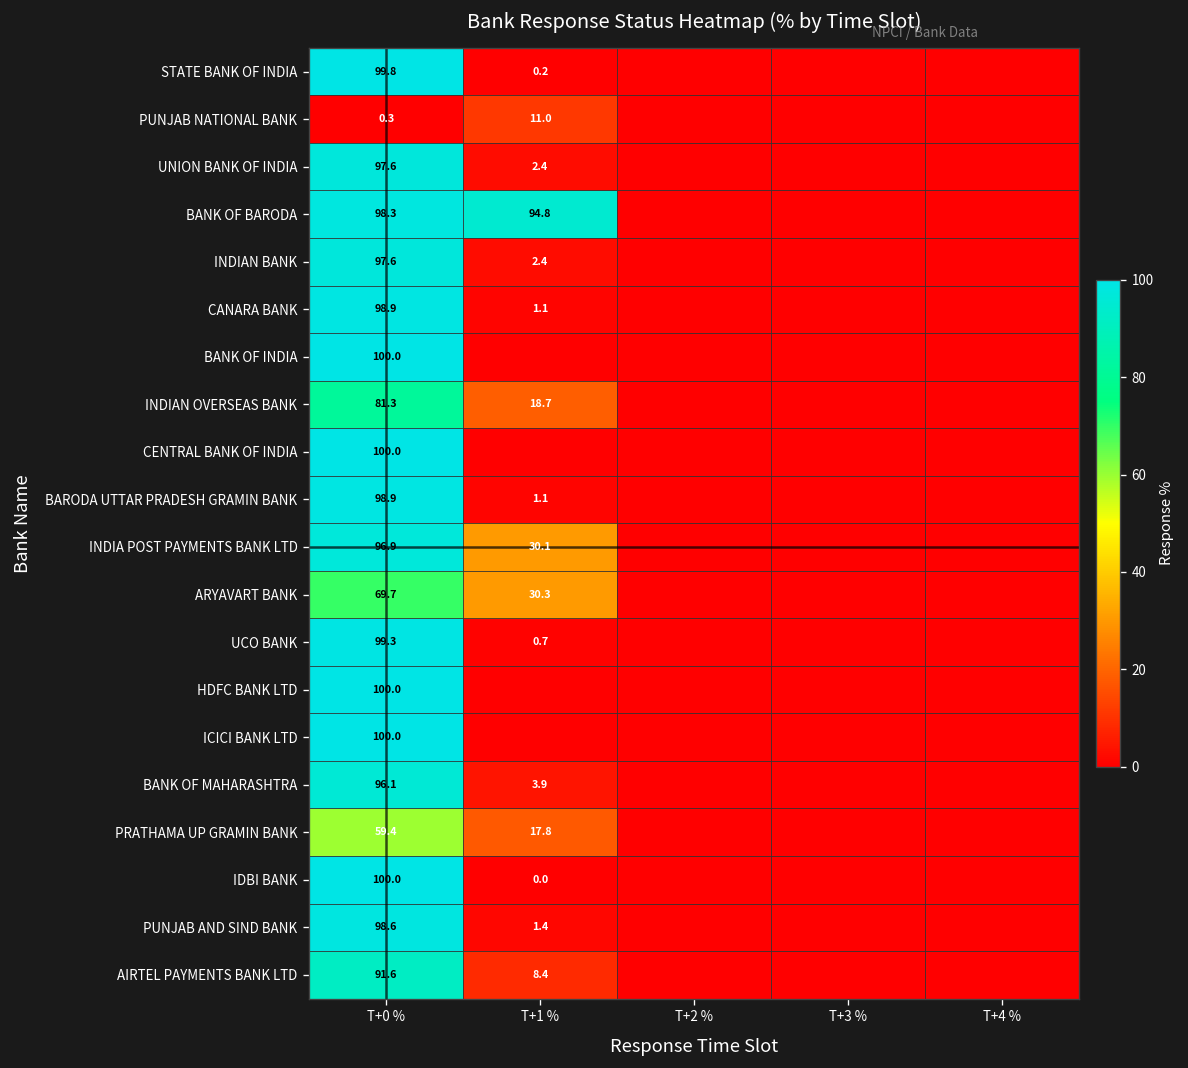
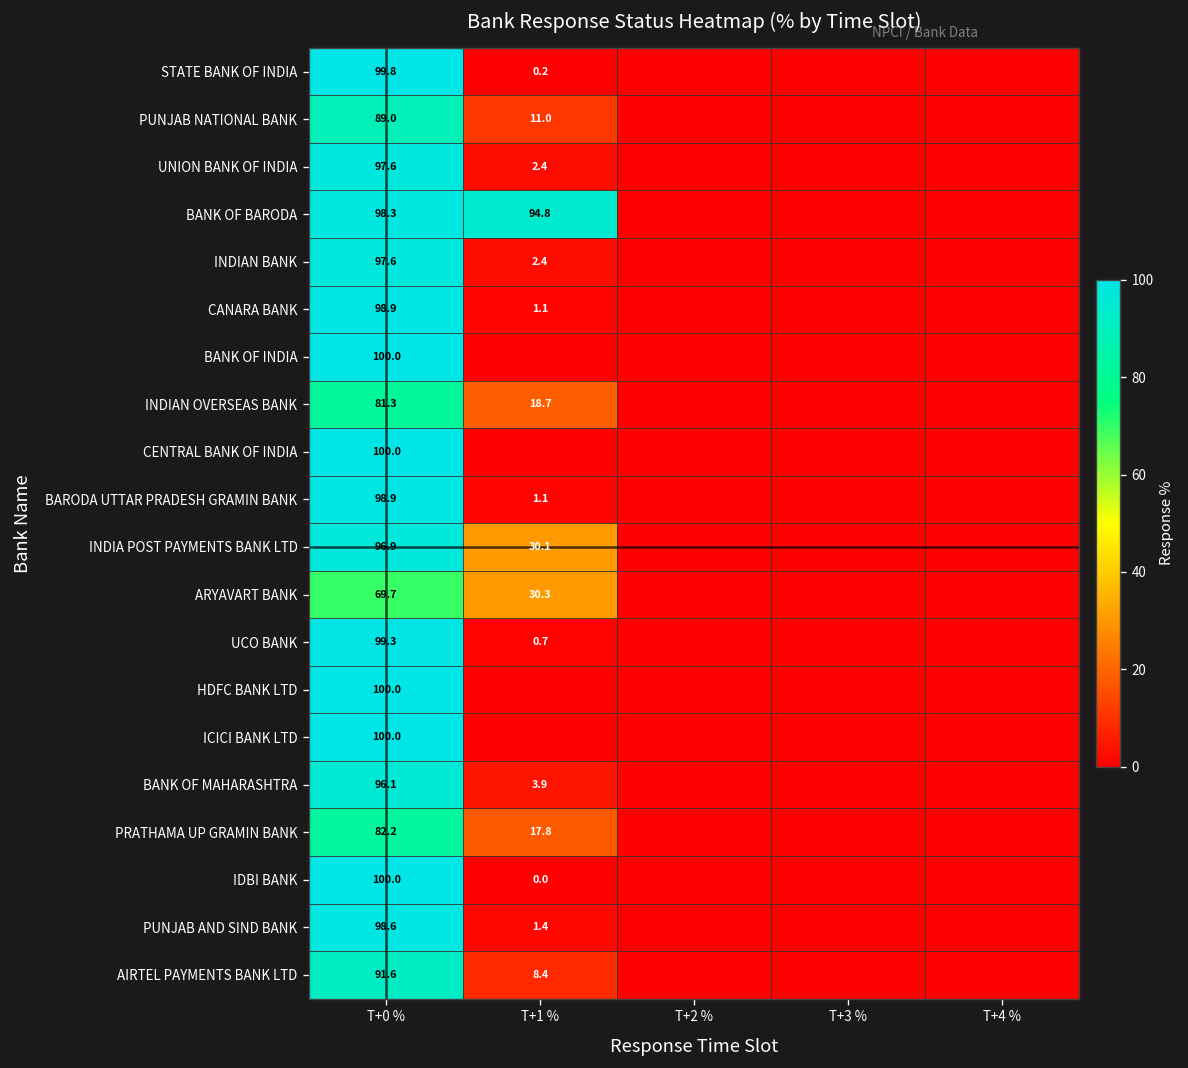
PUNJAB NATIONAL BANK, T+0 %: 0.3 -> 89.0
PRATHAMA UP GRAMIN BANK, T+0 %: 59.4 -> 82.2
